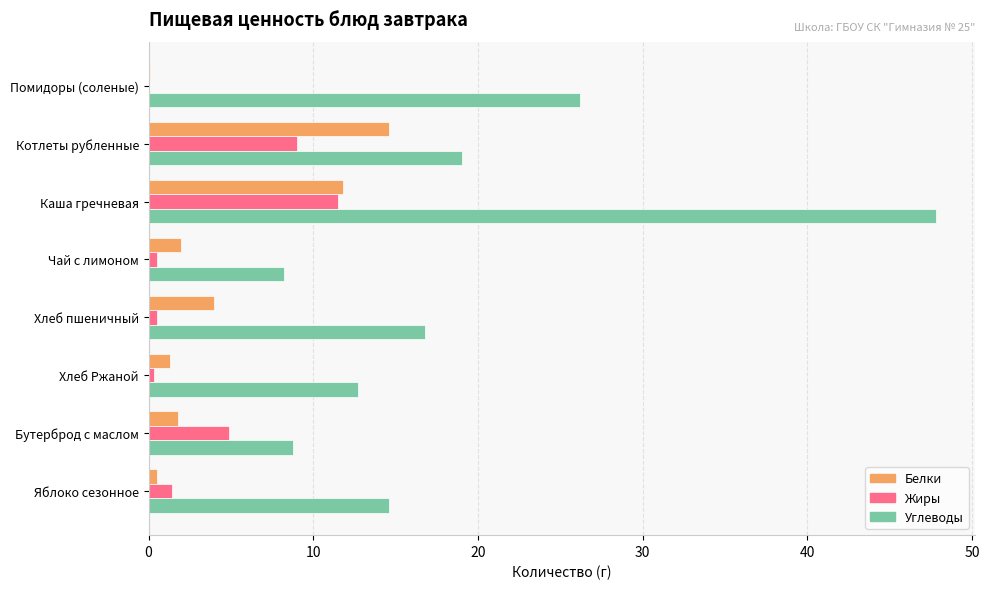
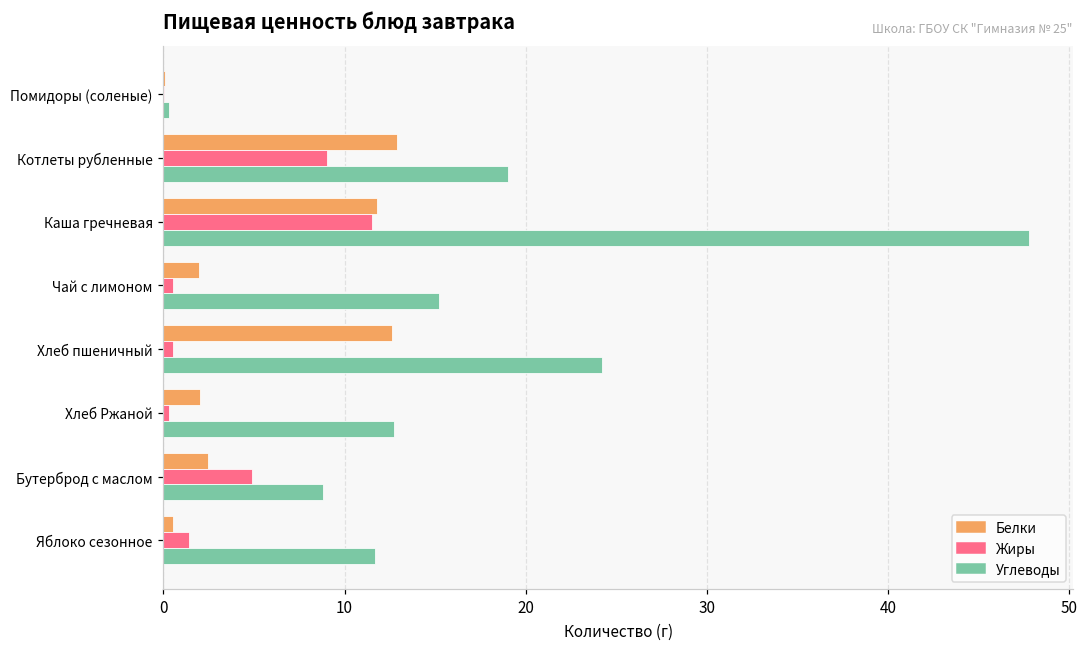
Углеводы, Помидоры (соленые): 26.2 -> 0.3
Белки, Котлеты рубленные: 14.6 -> 12.9
Углеводы, Чай с лимоном: 8.2 -> 15.2
Белки, Хлеб пшеничный: 4.0 -> 12.6
Углеводы, Хлеб пшеничный: 16.8 -> 24.2
Белки, Хлеб Ржаной: 1.3 -> 2.0
Белки, Бутерброд с маслом: 1.8 -> 2.5
Углеводы, Яблоко сезонное: 14.6 -> 11.7
